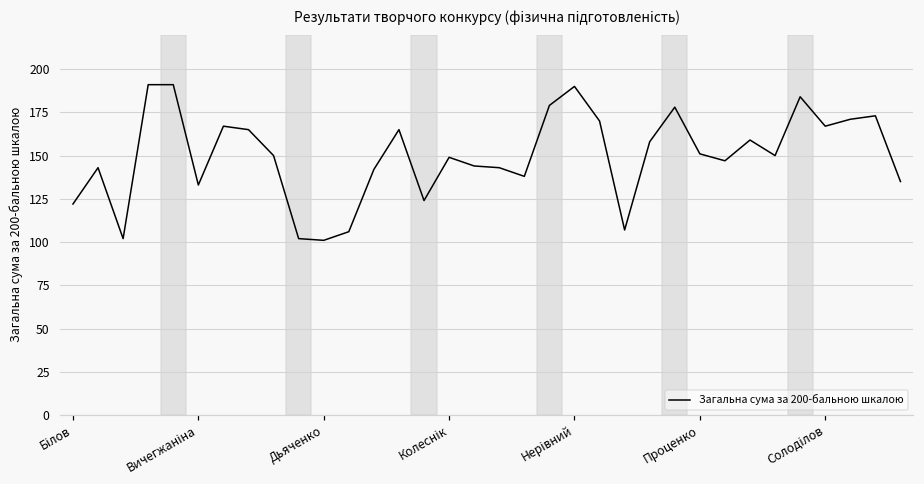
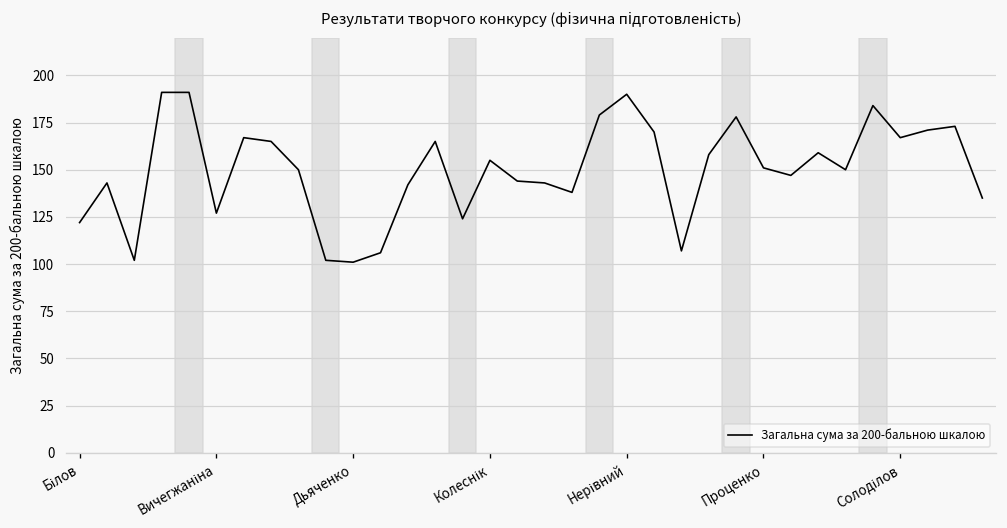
Вичегжаніна: 133 -> 127
Колеснік: 149 -> 155
